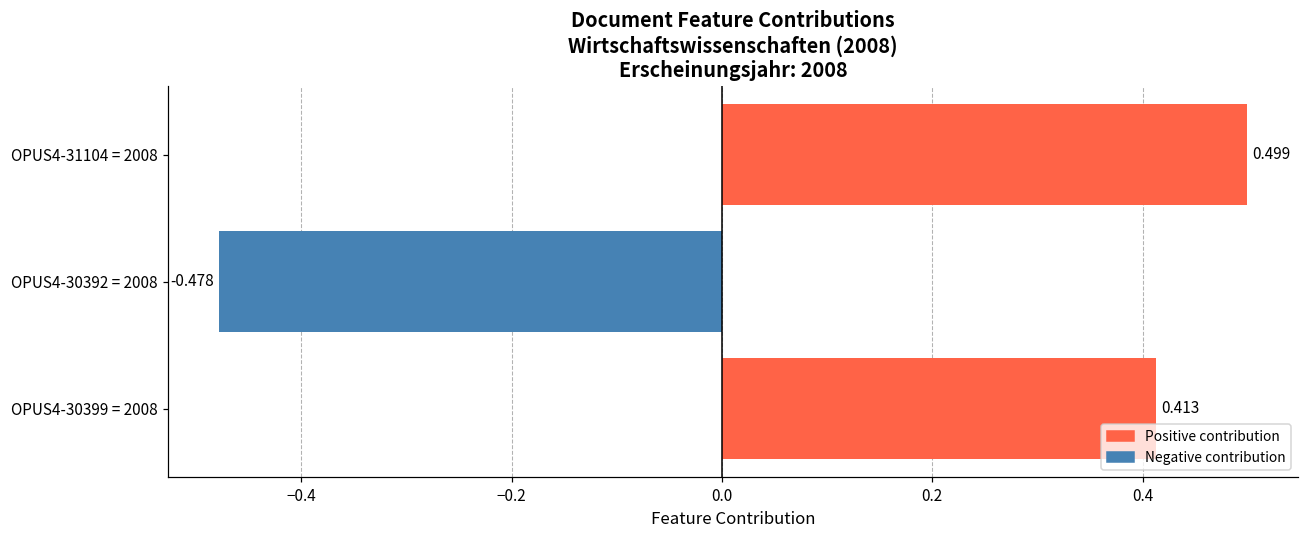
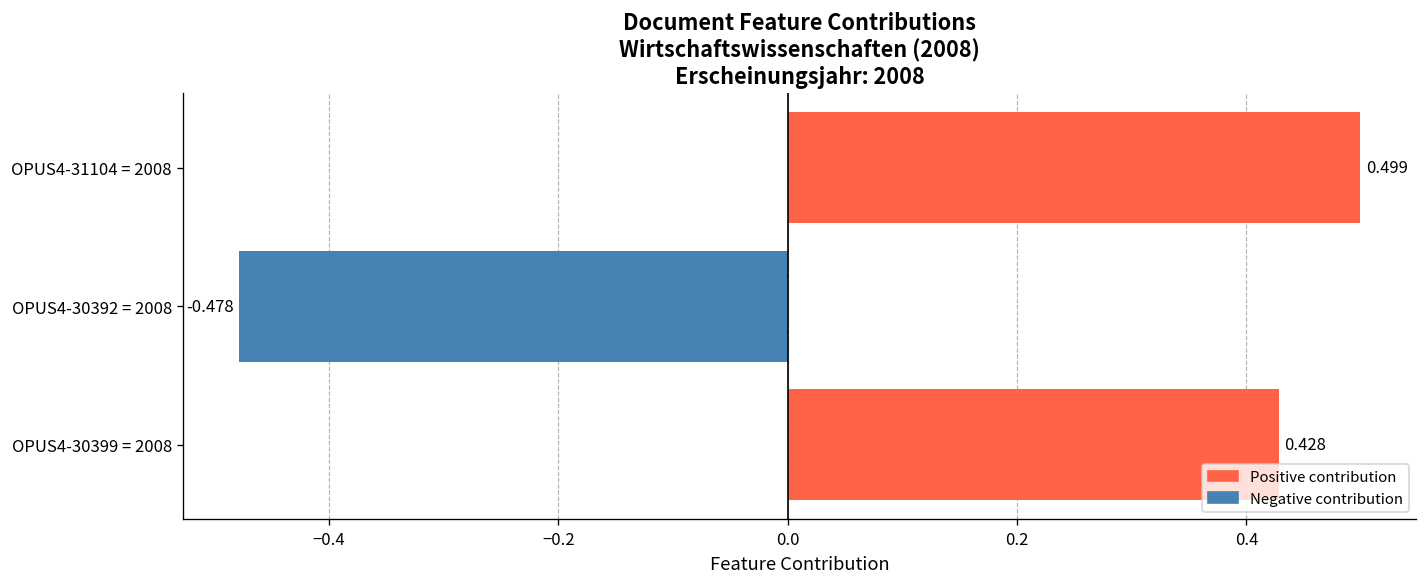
OPUS4-30399 = 2008: 0.413 -> 0.428
